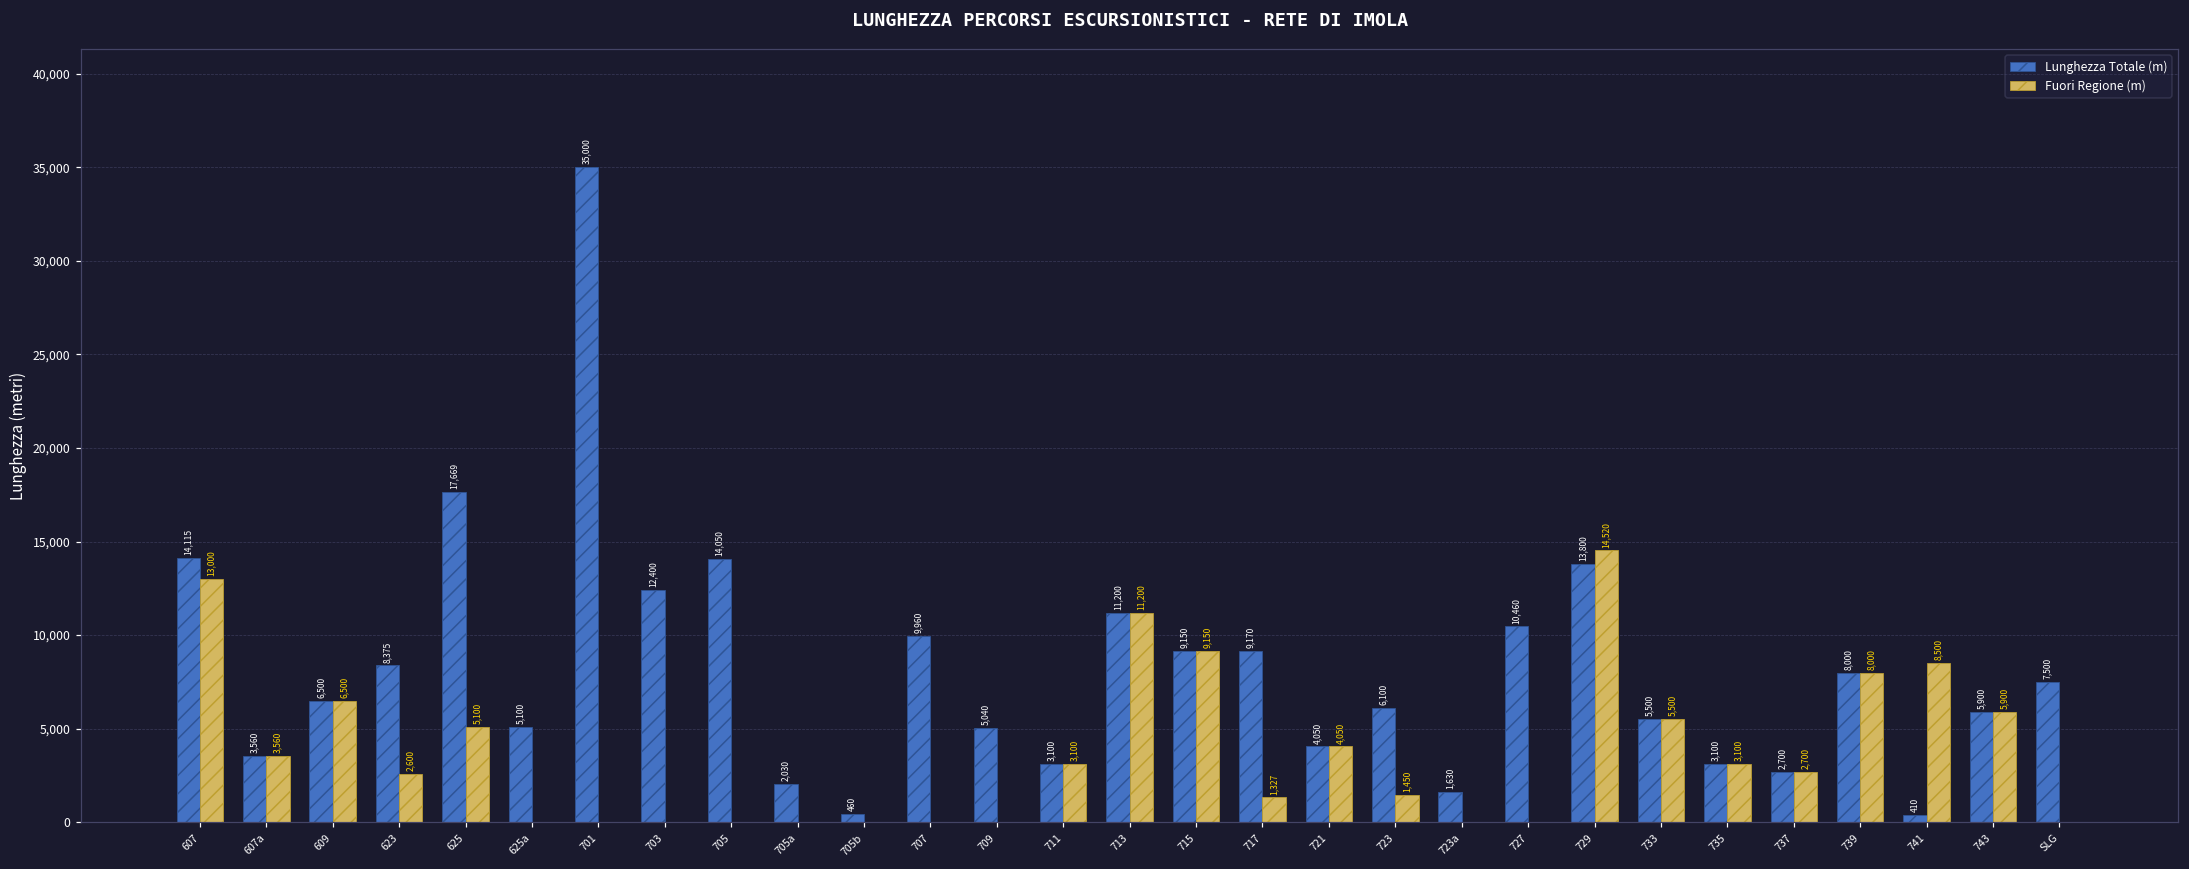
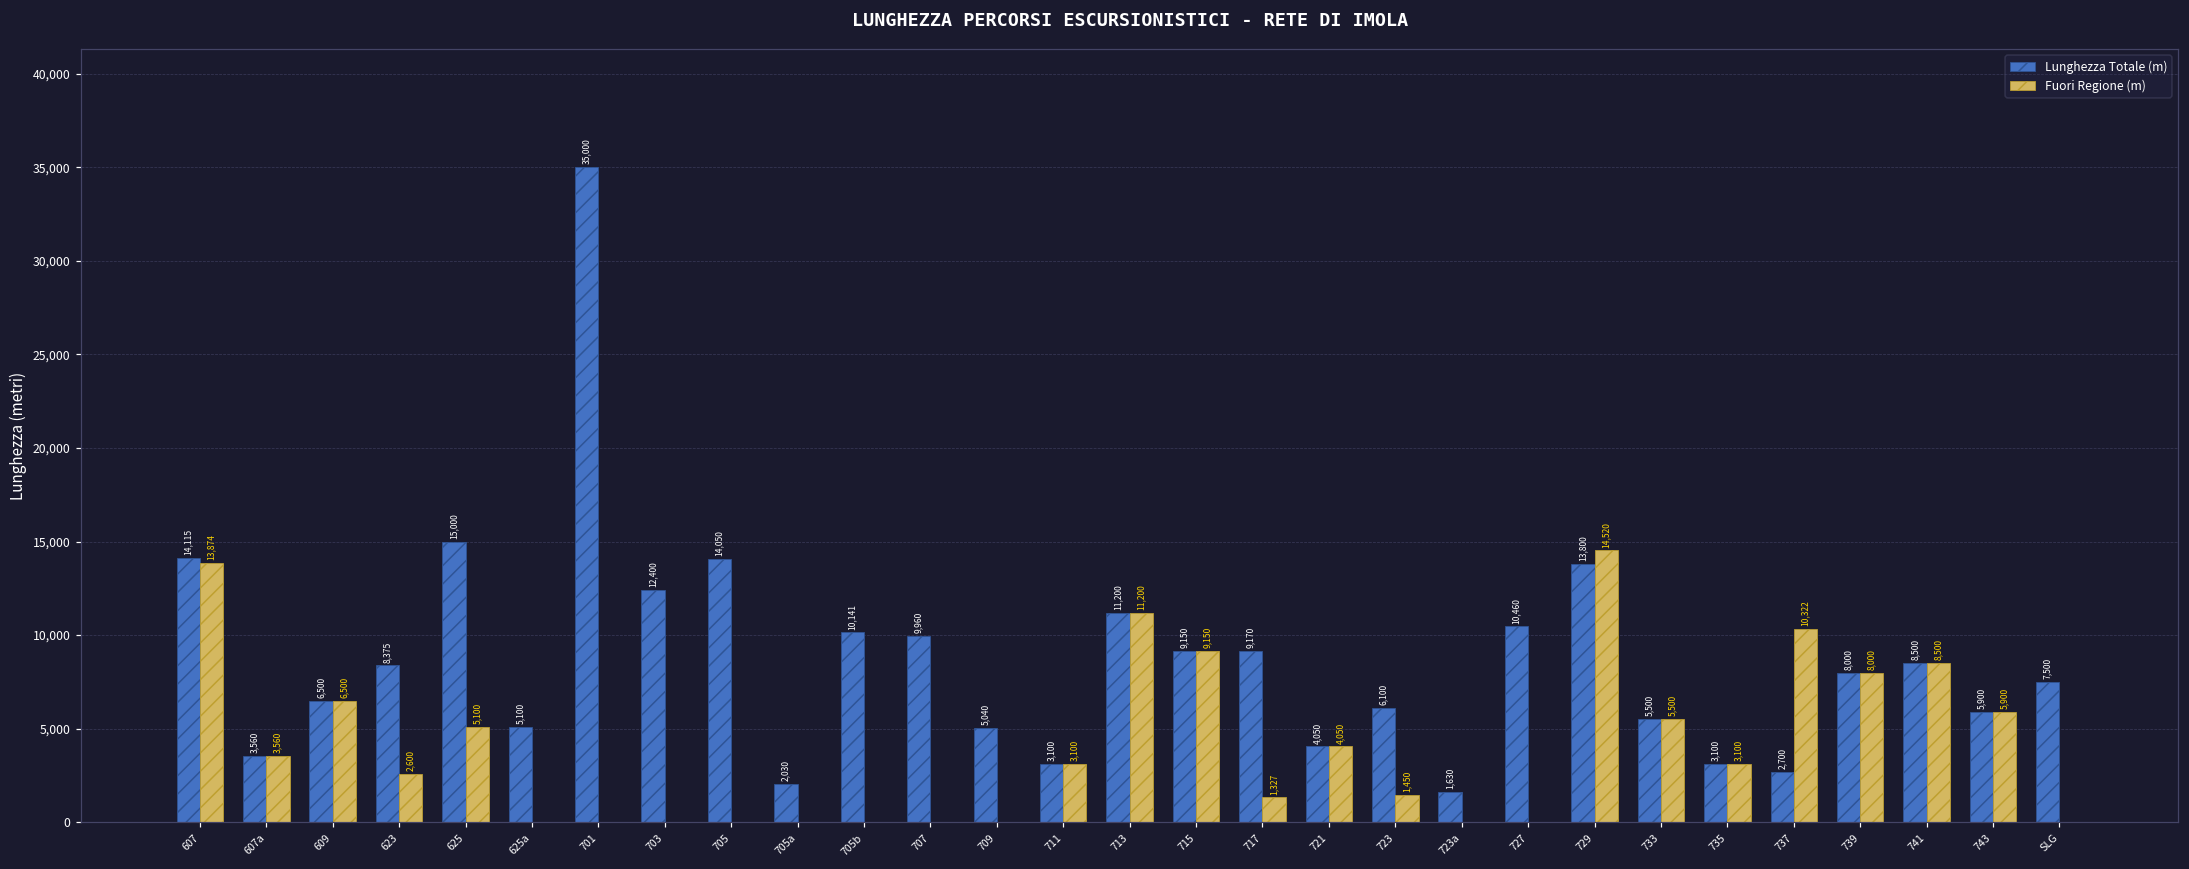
Fuori Regione (m), 607: 13,000 -> 13,874
Lunghezza Totale (m), 625: 17,669 -> 15,000
Lunghezza Totale (m), 705b: 460 -> 10,141
Fuori Regione (m), 737: 2,700 -> 10,322
Lunghezza Totale (m), 741: 410 -> 8,500
